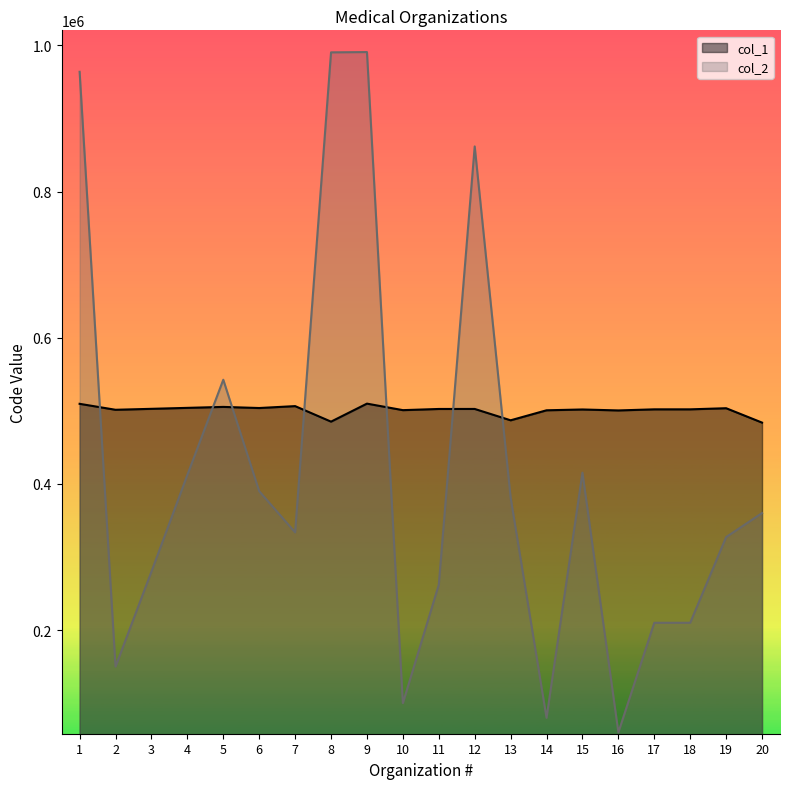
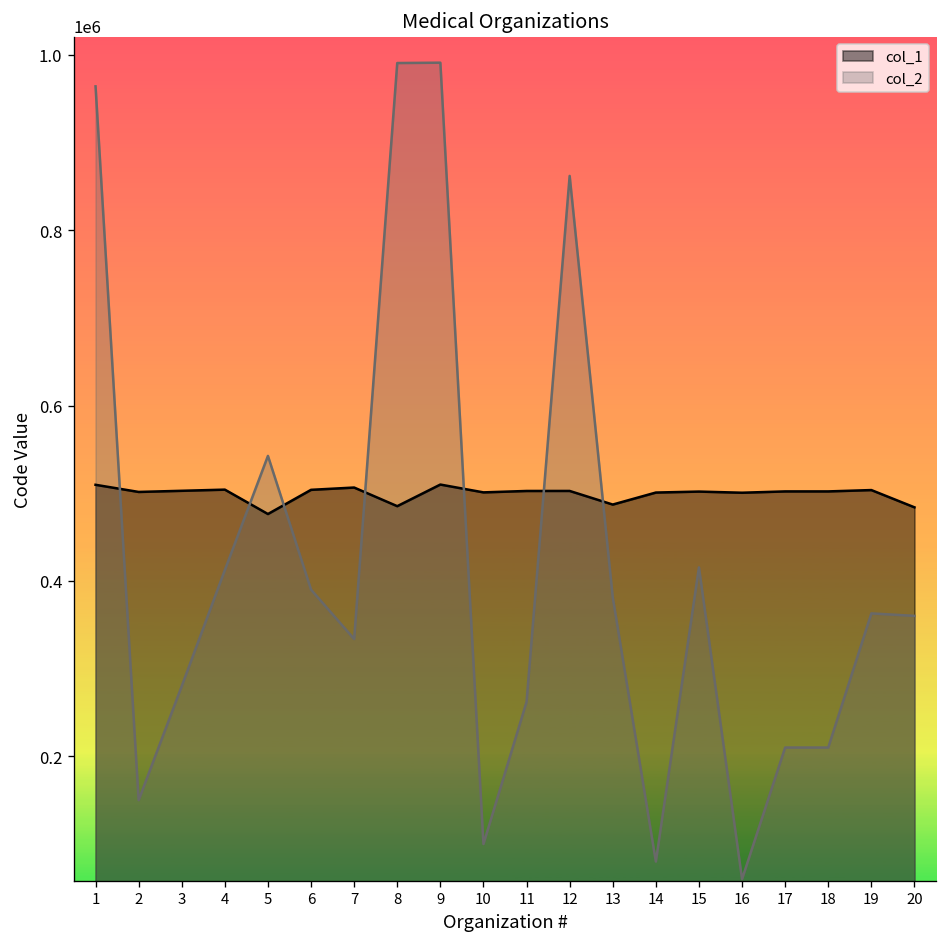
col_1, 5: 510000 -> 480000
col_2, 19: 330000 -> 360000
